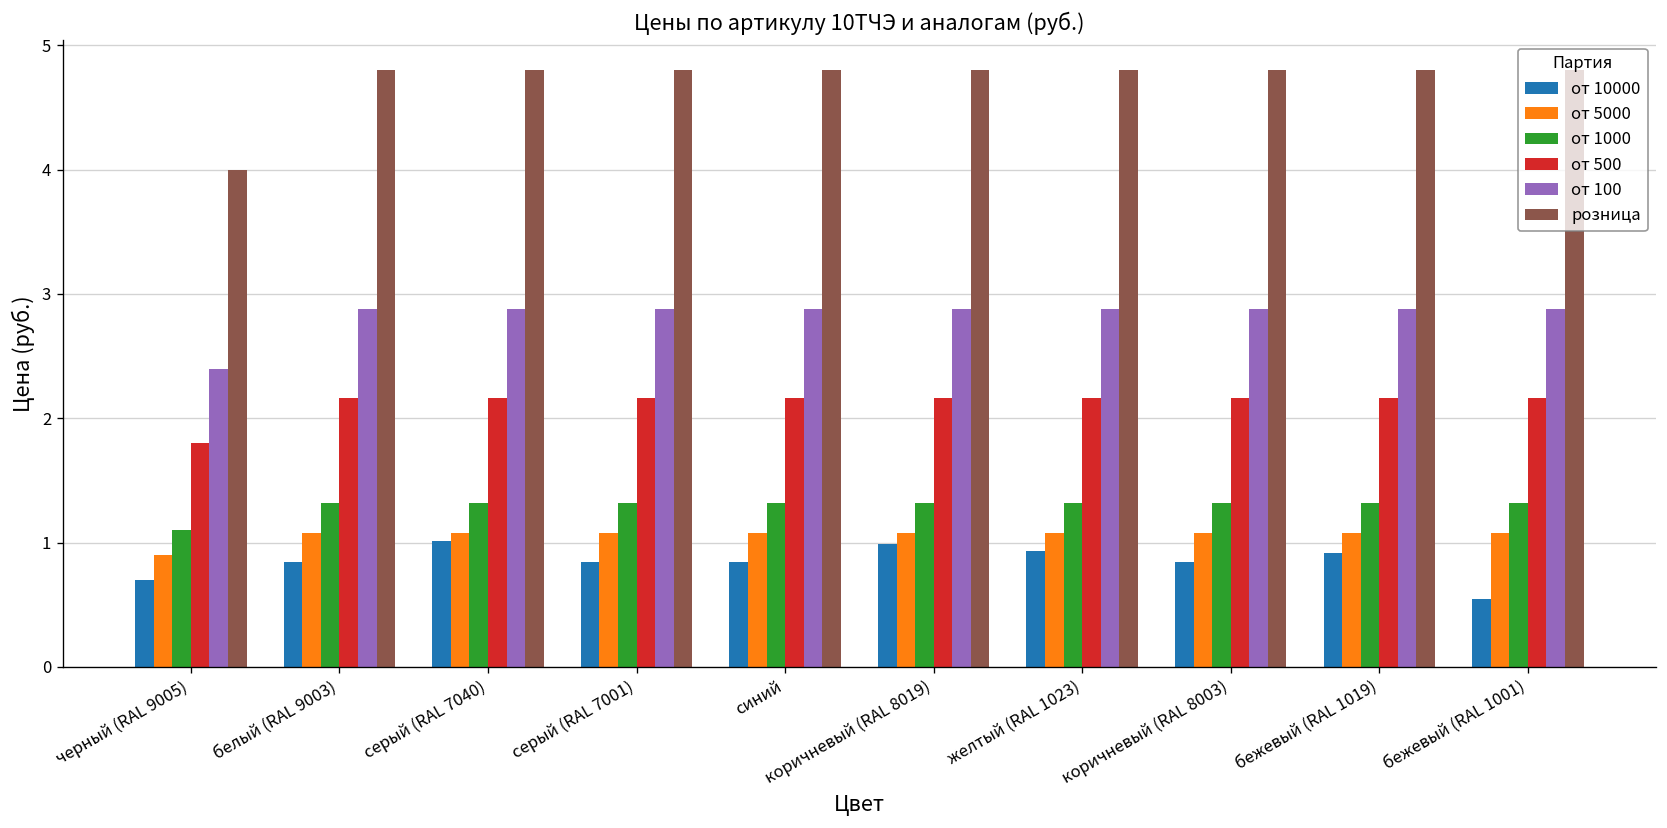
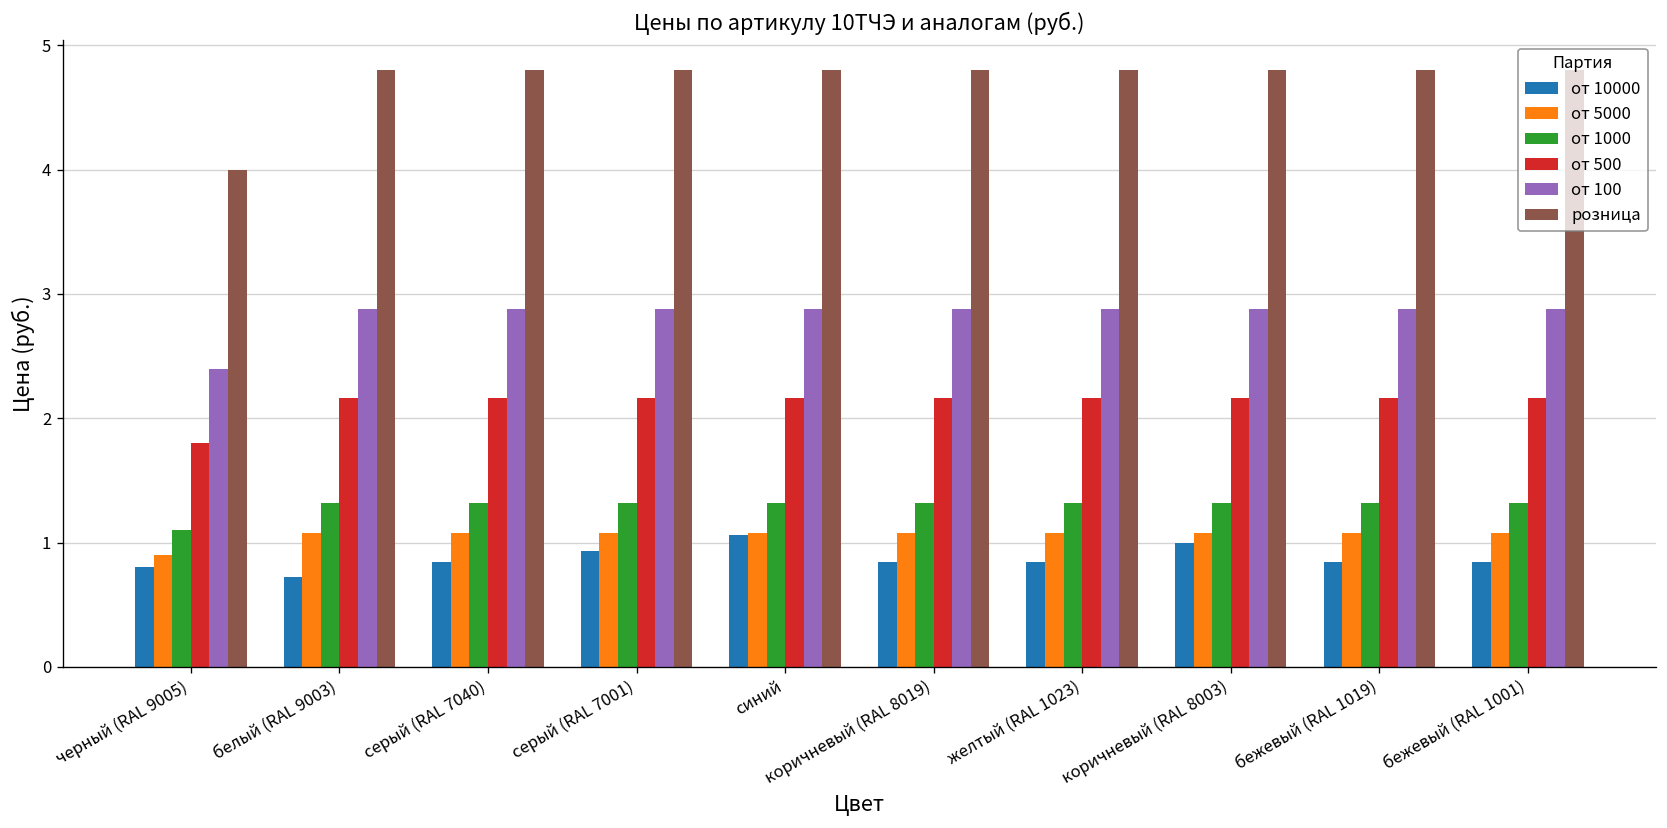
от 10000, черный (RAL 9005): 0.7 -> 0.8
от 10000, белый (RAL 9003): 0.84 -> 0.72
от 10000, серый (RAL 7040): 1.01 -> 0.84
от 10000, серый (RAL 7001): 0.84 -> 0.93
от 10000, синий: 0.84 -> 1.06
от 10000, коричневый (RAL 8019): 0.99 -> 0.84
от 10000, желтый (RAL 1023): 0.93 -> 0.84
от 10000, коричневый (RAL 8003): 0.84 -> 1.00
от 10000, бежевый (RAL 1019): 0.92 -> 0.84
от 10000, бежевый (RAL 1001): 0.55 -> 0.84
